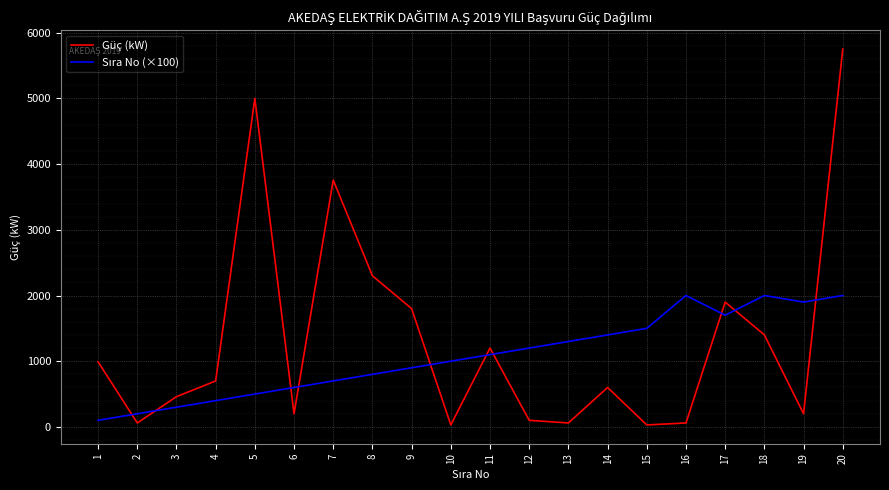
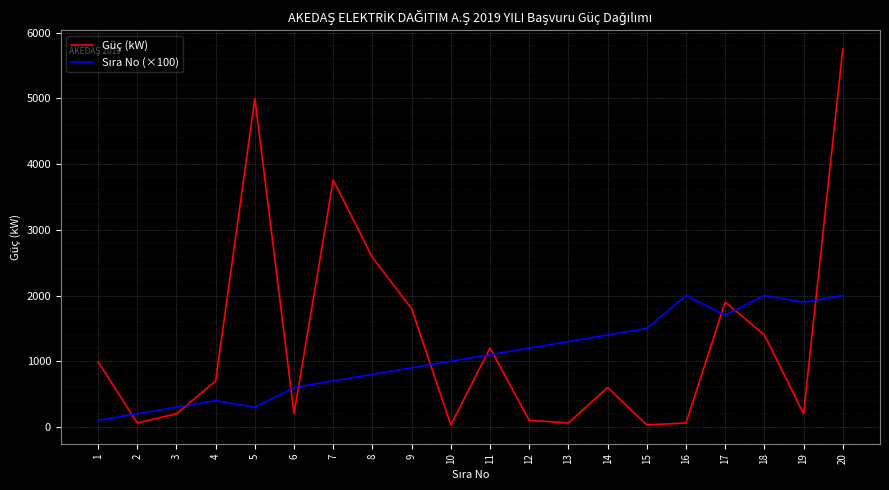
Güç (kW), 3: 500 -> 200
Sıra No (×100), 5: 500 -> 300
Güç (kW), 8: 2300 -> 2600
